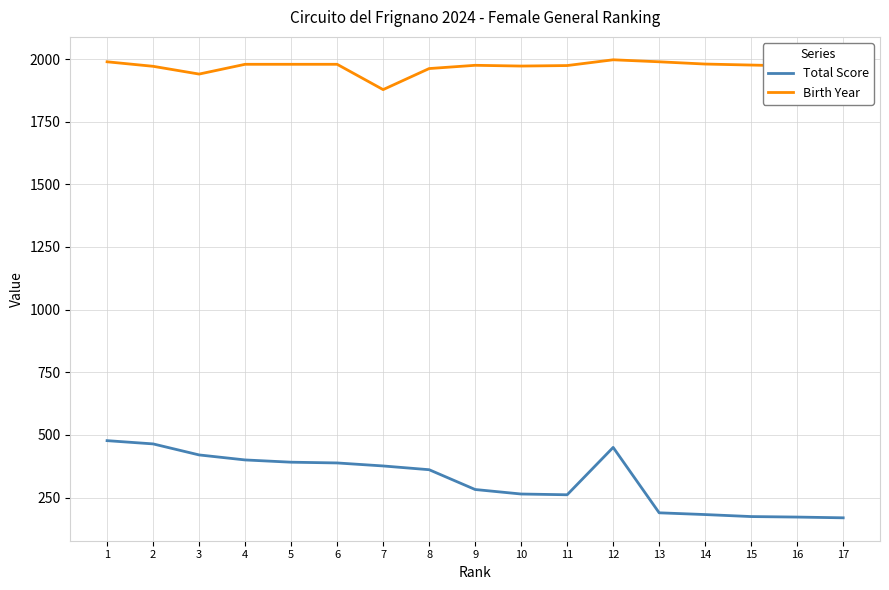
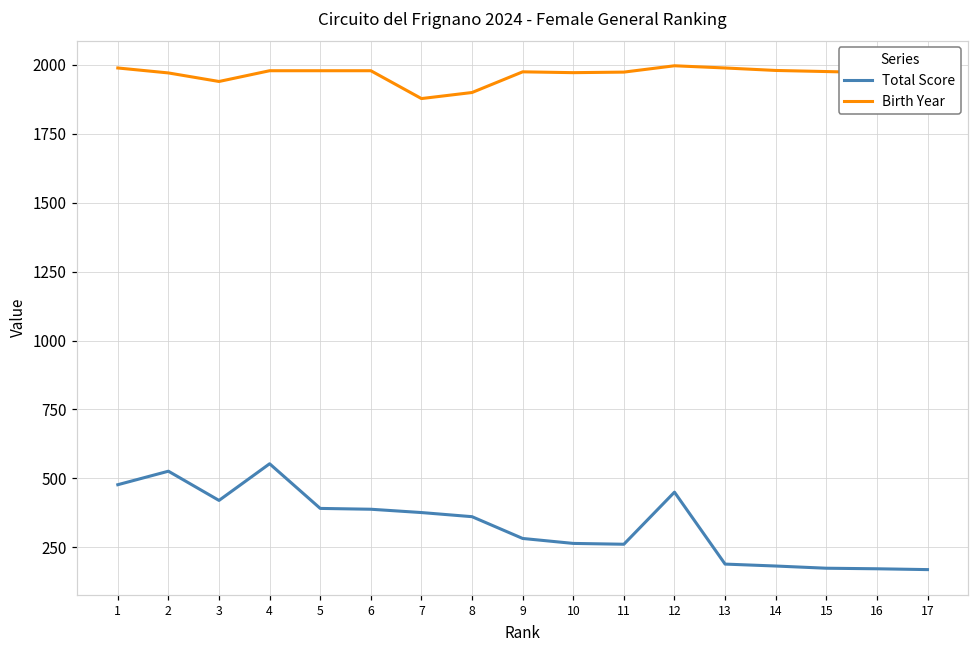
Total Score, 2: 460 -> 530
Total Score, 4: 400 -> 550
Birth Year, 8: 1960 -> 1900
